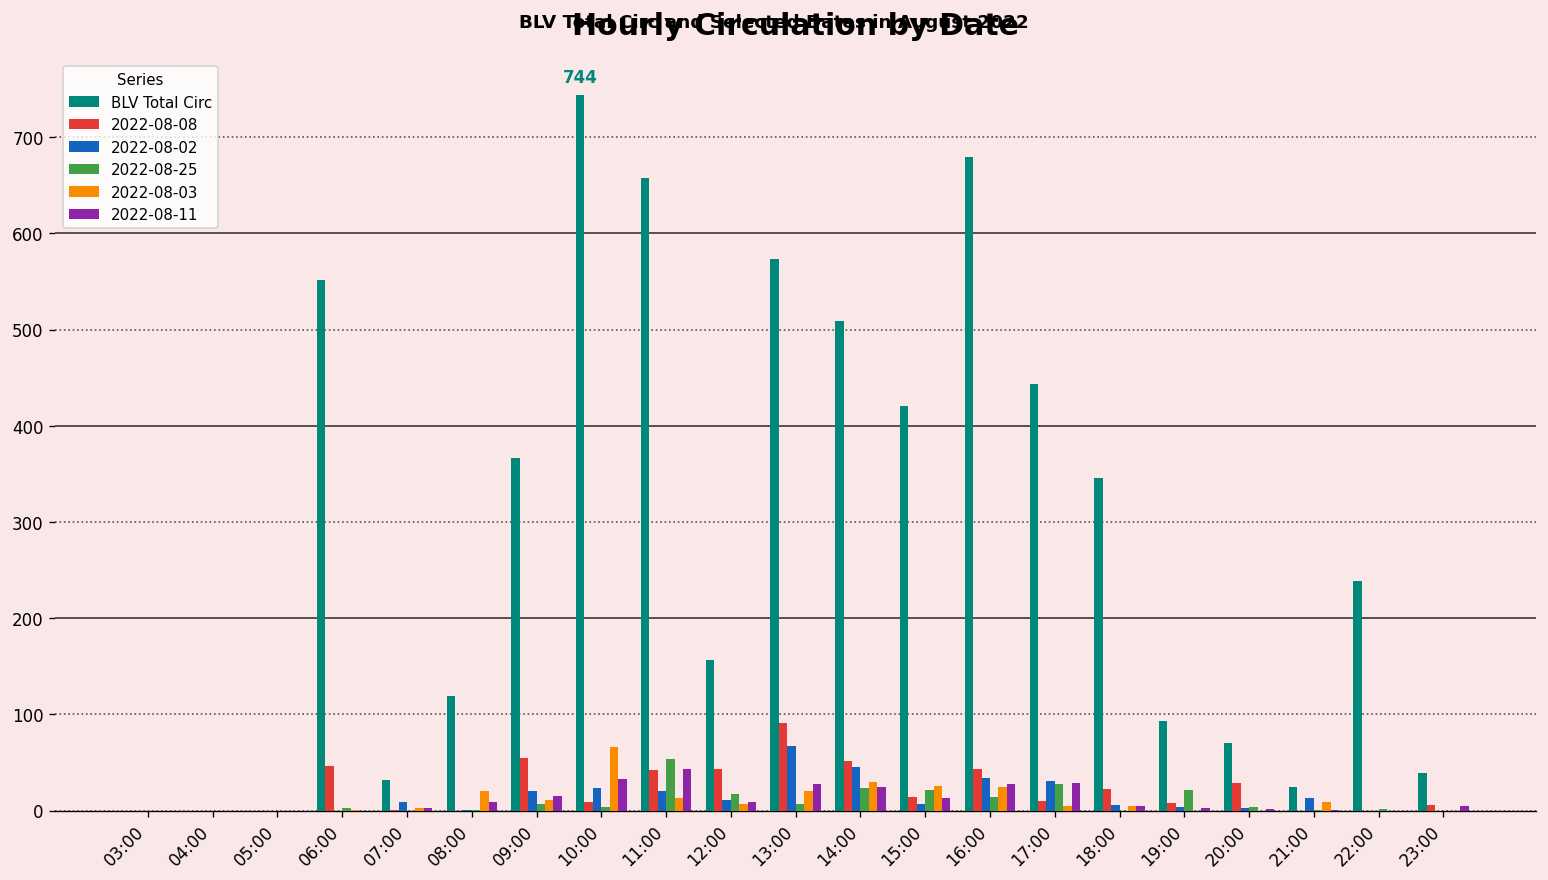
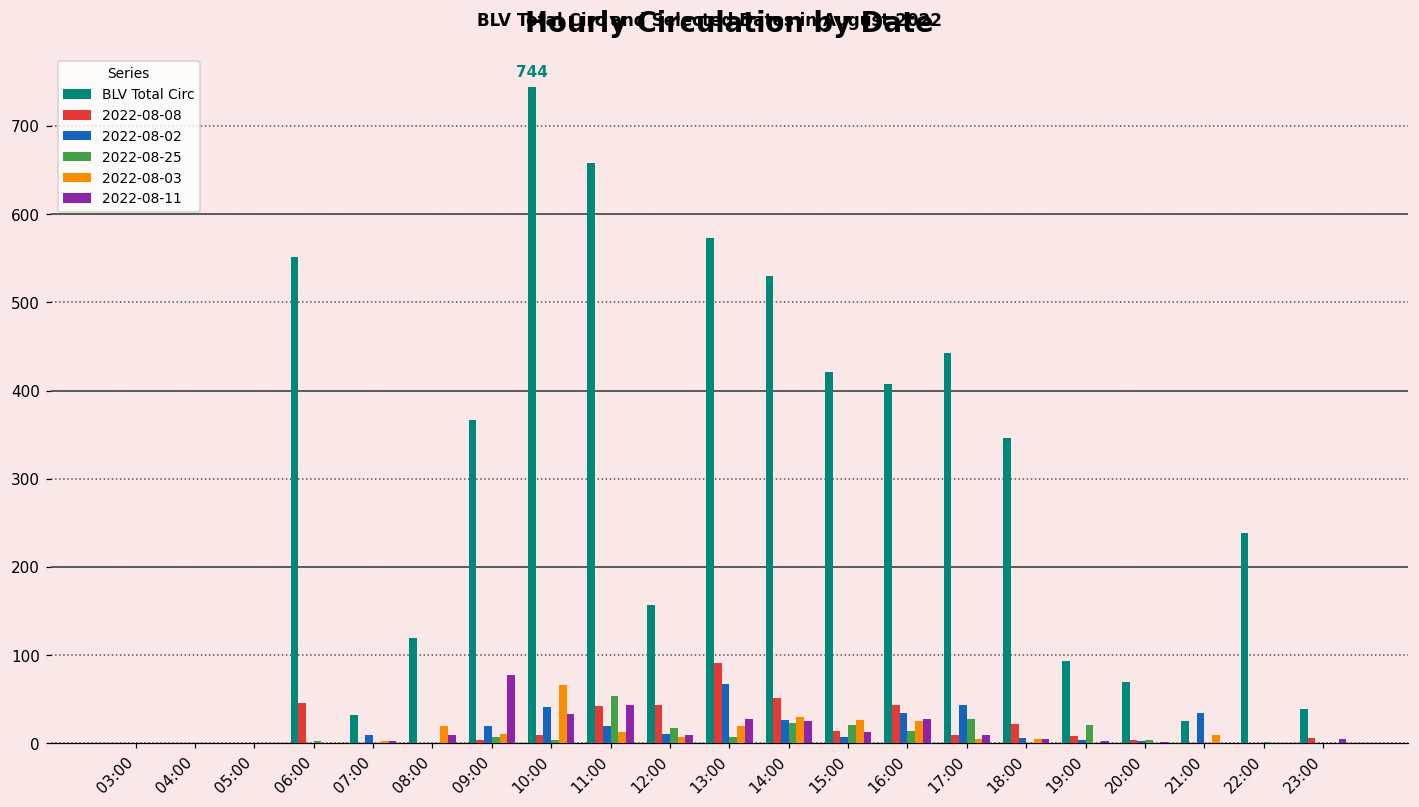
2022-08-08, 09:00: 60 -> 0
2022-08-11, 09:00: 20 -> 80
2022-08-02, 10:00: 20 -> 40
BLV Total Circ, 14:00: 510 -> 530
2022-08-02, 14:00: 50 -> 30
BLV Total Circ, 16:00: 680 -> 410
2022-08-02, 17:00: 30 -> 40
2022-08-11, 17:00: 30 -> 10
2022-08-08, 20:00: 30 -> 0
2022-08-02, 21:00: 10 -> 30
